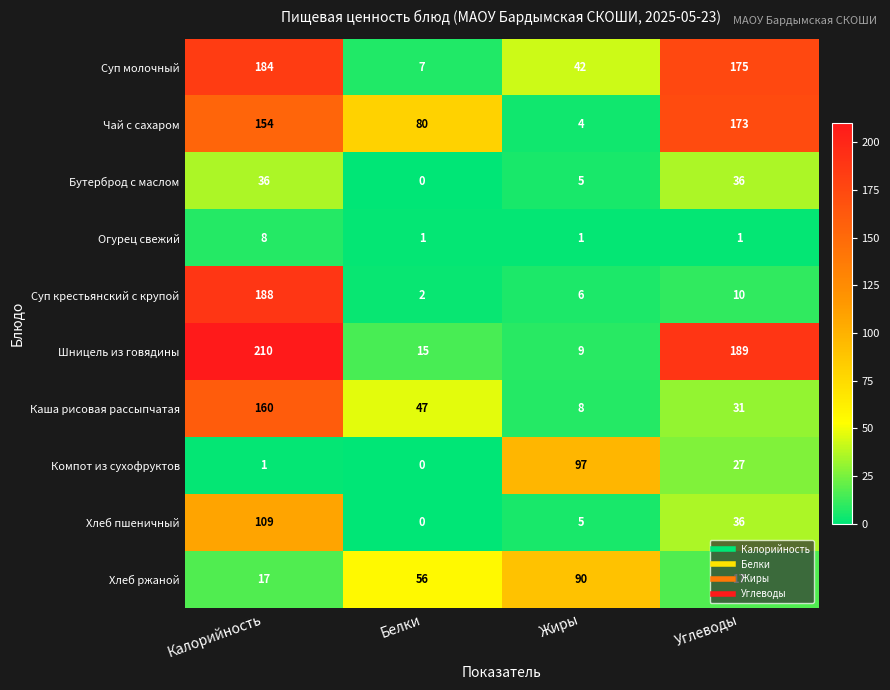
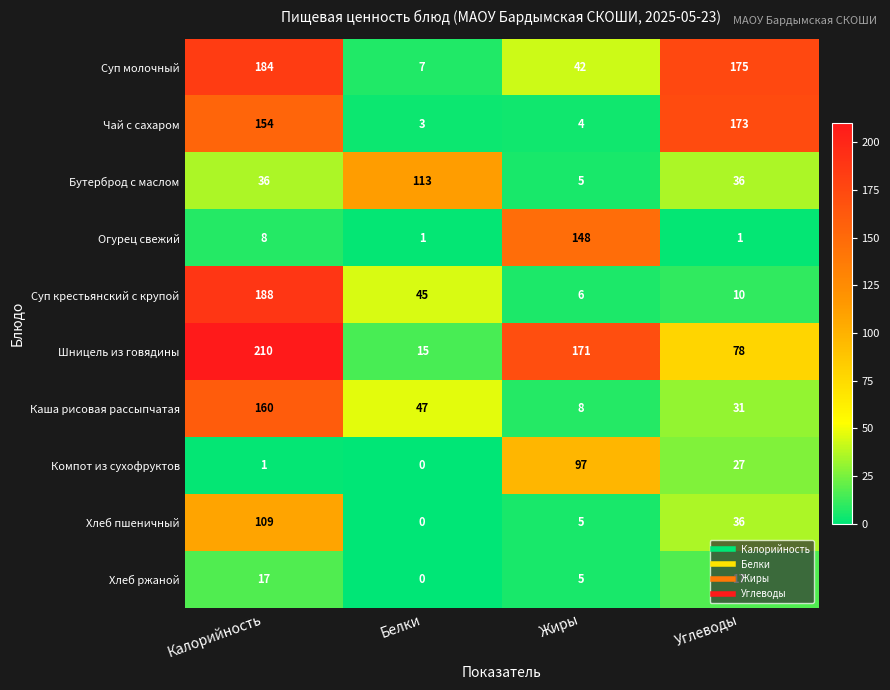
Чай с сахаром, Белки: 80 -> 3
Бутерброд с маслом, Белки: 0 -> 113
Огурец свежий, Жиры: 1 -> 148
Суп крестьянский с крупой, Белки: 2 -> 45
Шницель из говядины, Жиры: 9 -> 171
Шницель из говядины, Углеводы: 189 -> 78
Хлеб ржаной, Белки: 56 -> 0
Хлеб ржаной, Жиры: 90 -> 5
